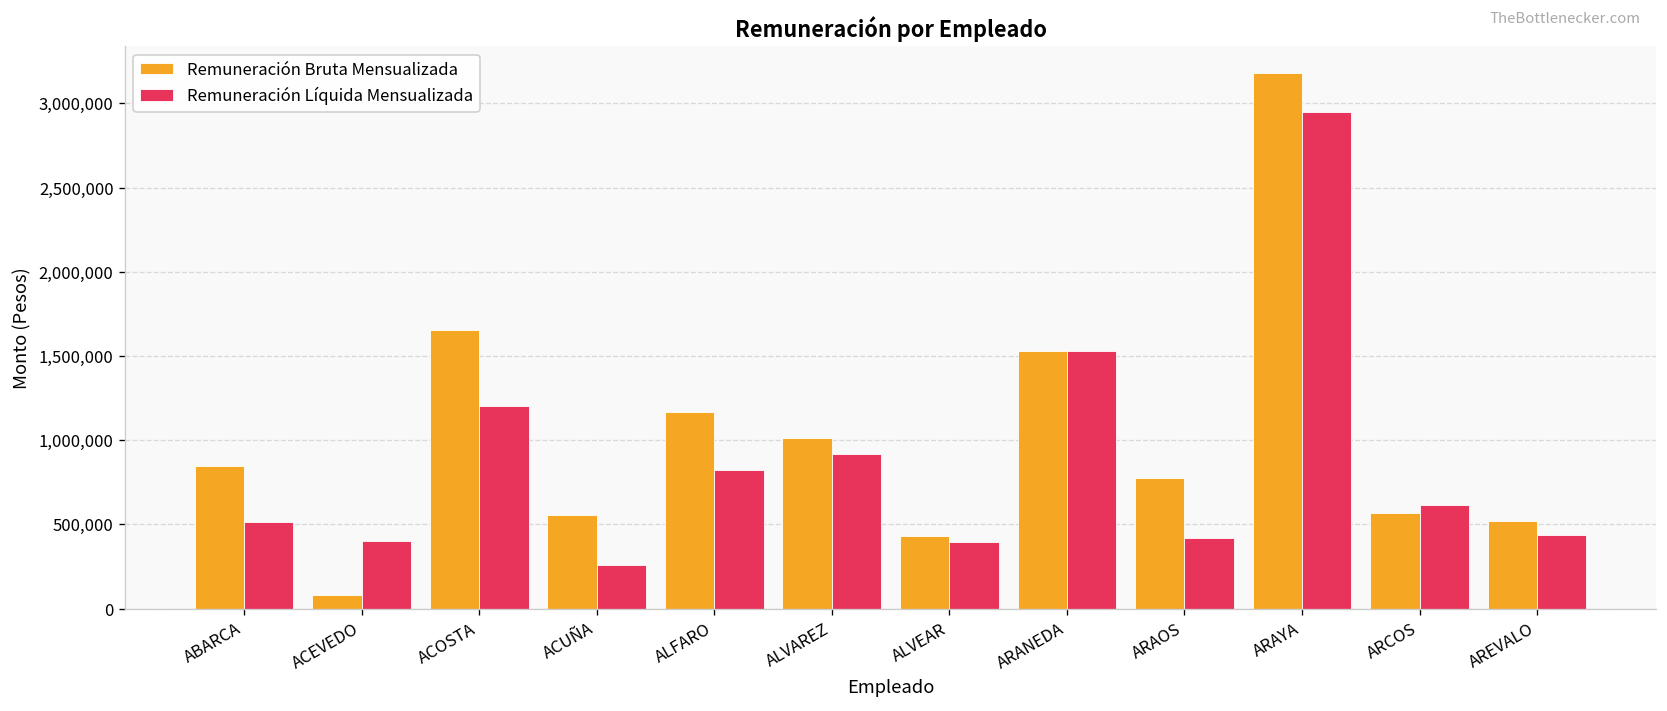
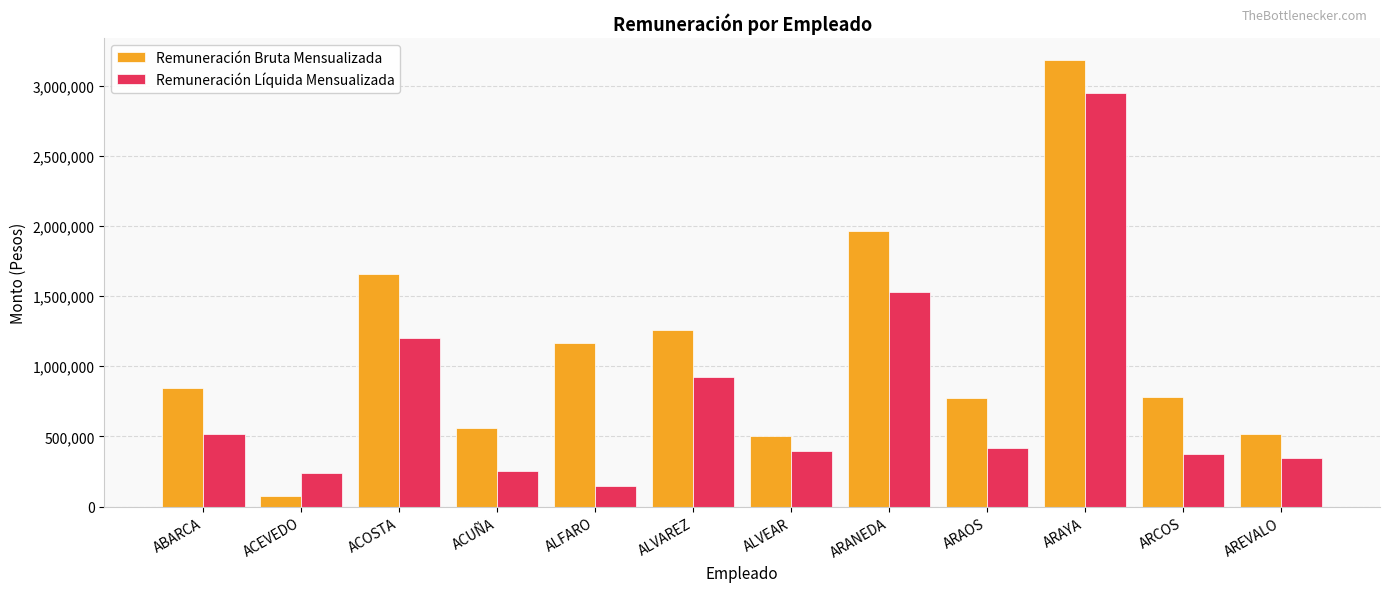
Remuneración Líquida Mensualizada, ACEVEDO: 400,000 -> 240,000
Remuneración Líquida Mensualizada, ALFARO: 820,000 -> 150,000
Remuneración Bruta Mensualizada, ALVAREZ: 1,010,000 -> 1,260,000
Remuneración Bruta Mensualizada, ALVEAR: 430,000 -> 500,000
Remuneración Bruta Mensualizada, ARANEDA: 1,530,000 -> 1,960,000
Remuneración Bruta Mensualizada, ARCOS: 570,000 -> 780,000
Remuneración Líquida Mensualizada, ARCOS: 610,000 -> 370,000
Remuneración Líquida Mensualizada, AREVALO: 440,000 -> 350,000
